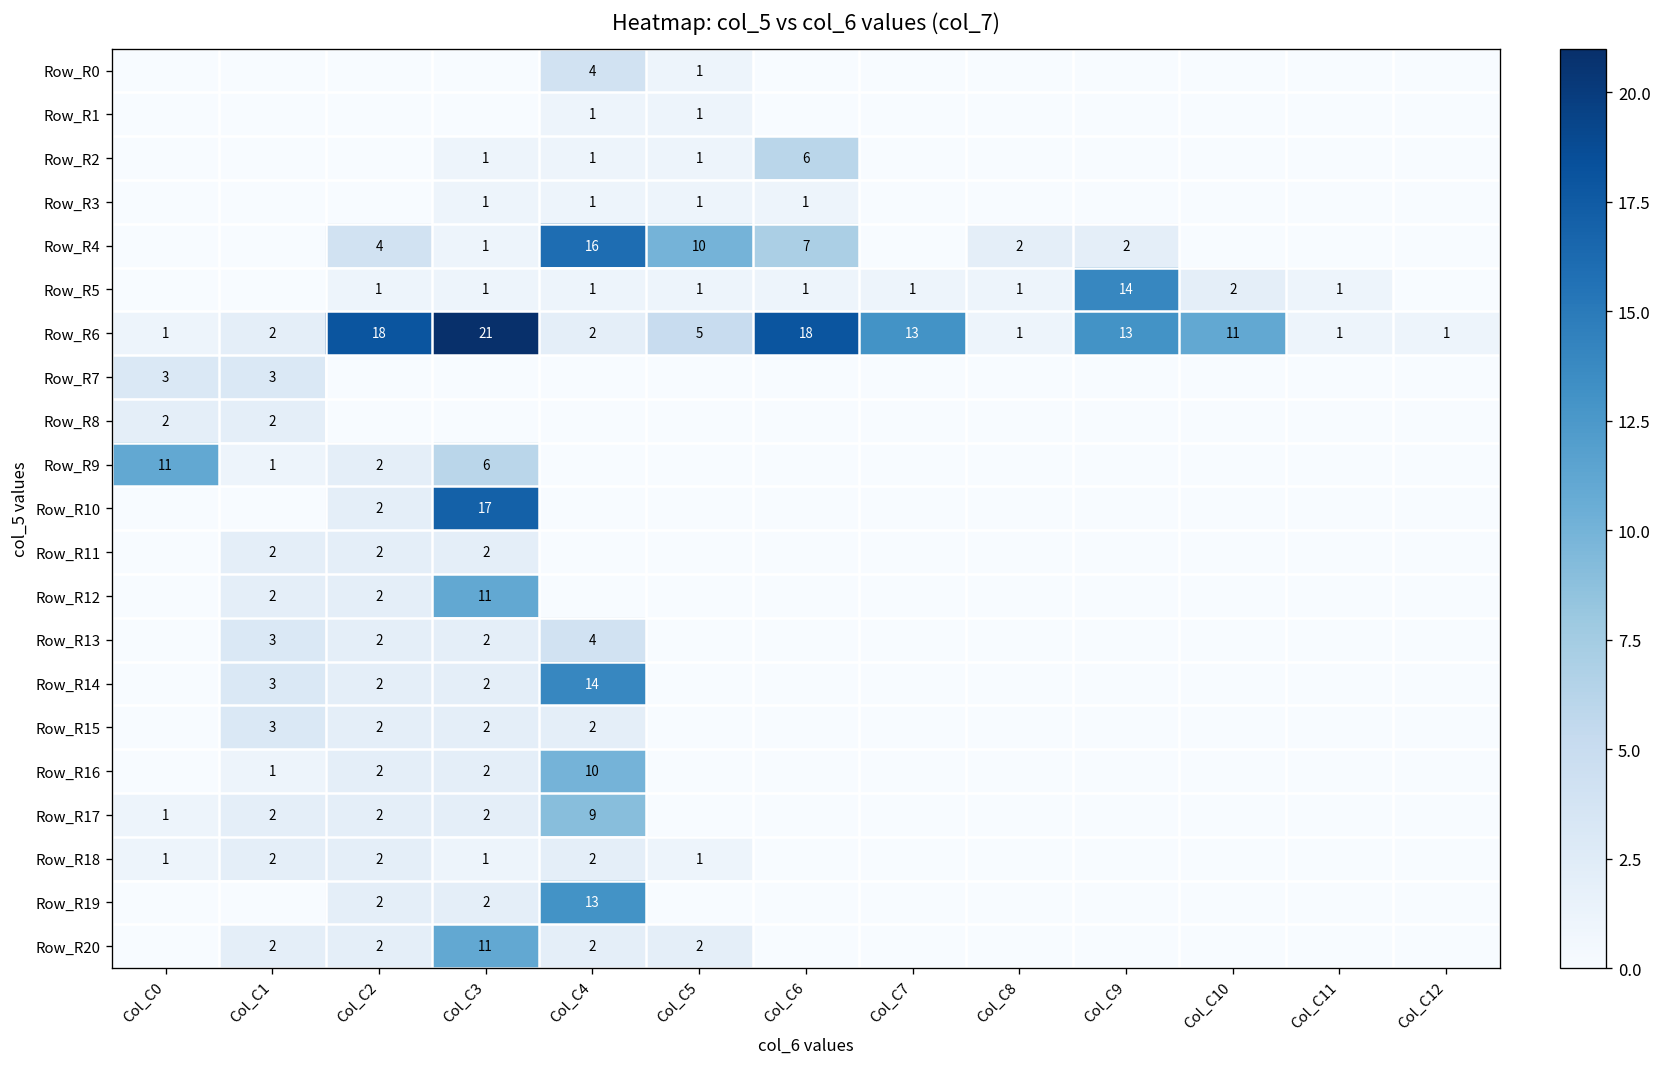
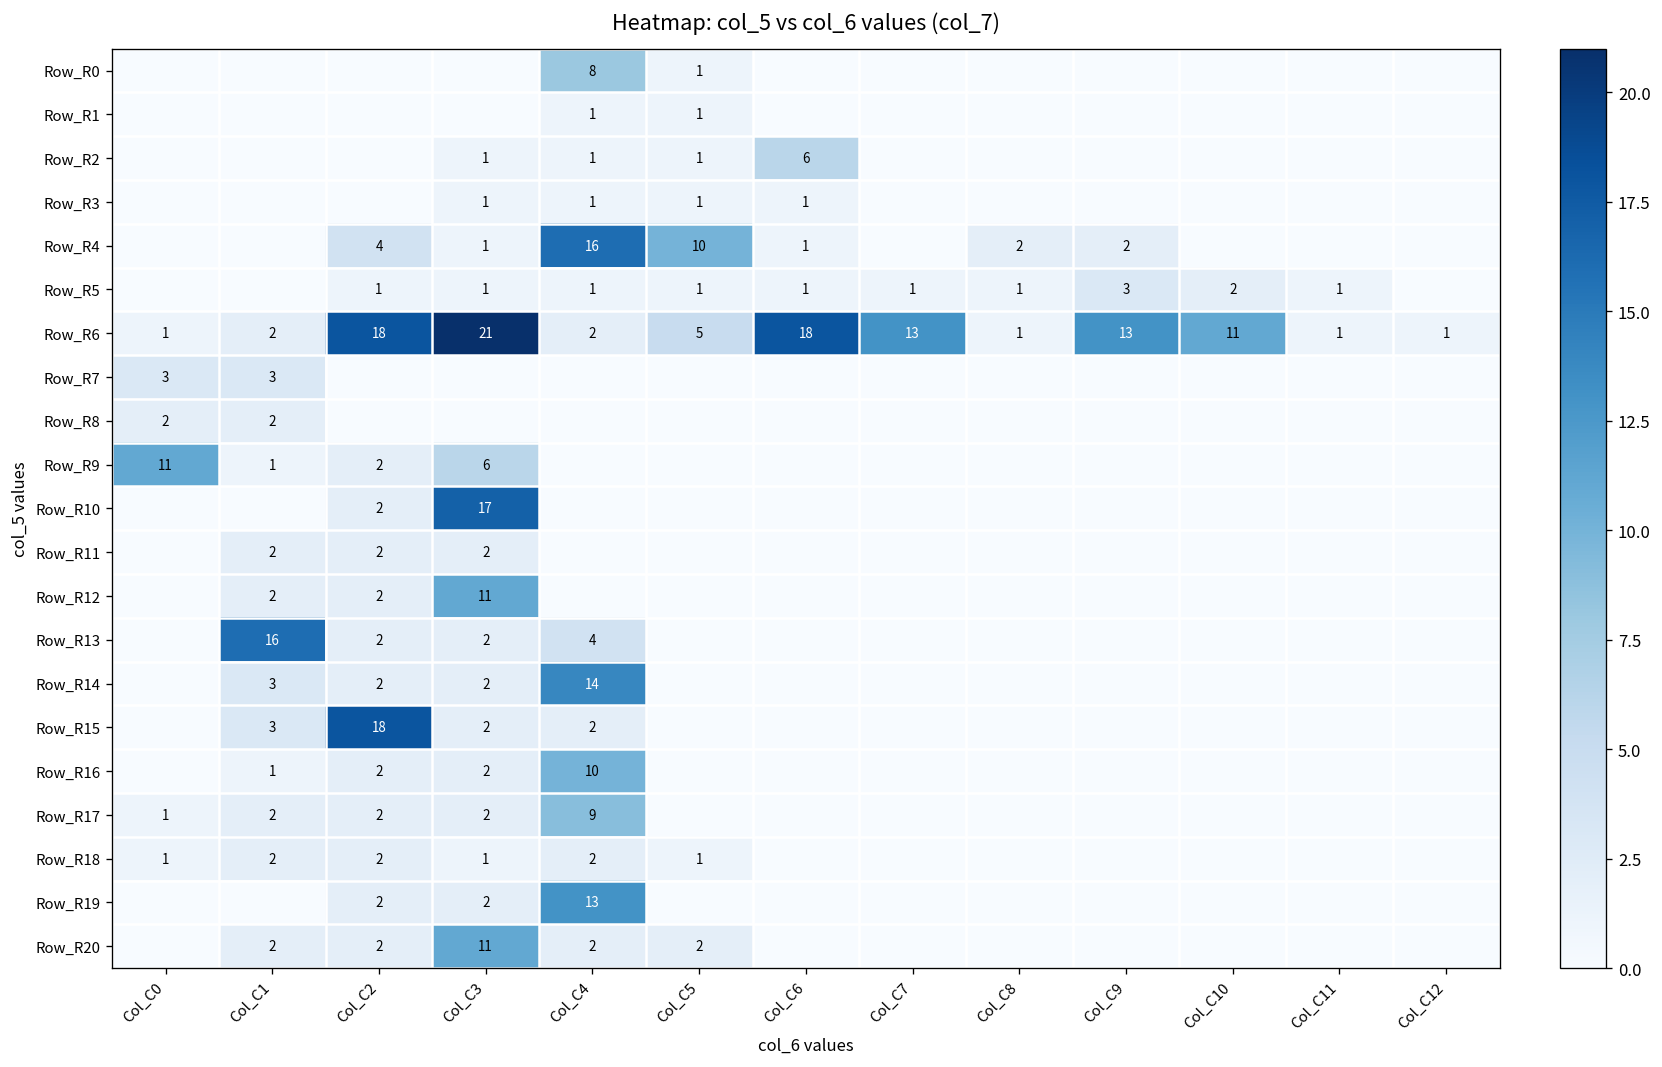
Row_R0, Col_C4: 4 -> 8
Row_R4, Col_C6: 7 -> 1
Row_R5, Col_C9: 14 -> 3
Row_R13, Col_C1: 3 -> 16
Row_R15, Col_C2: 2 -> 18
